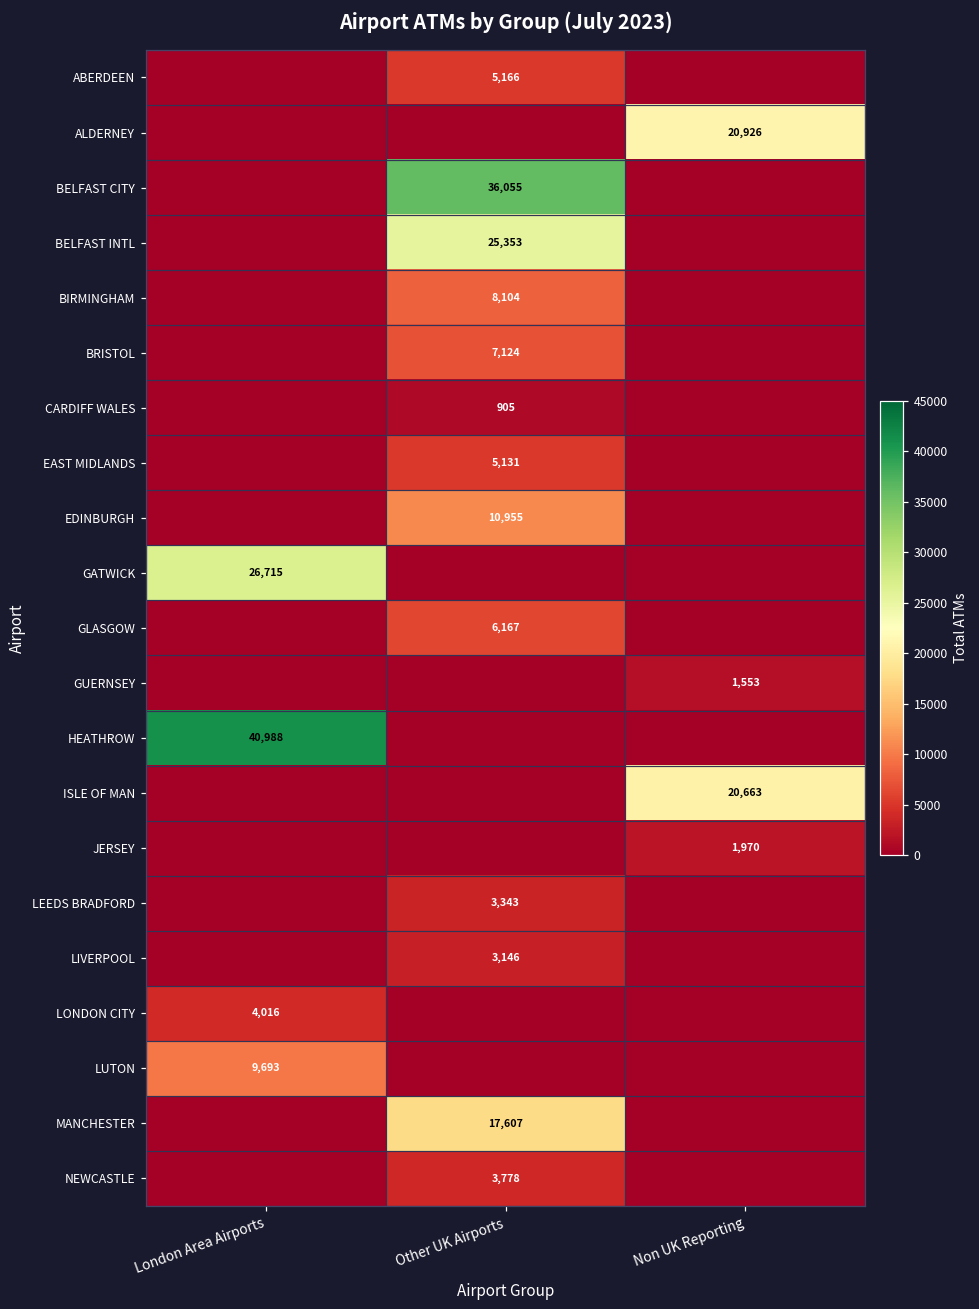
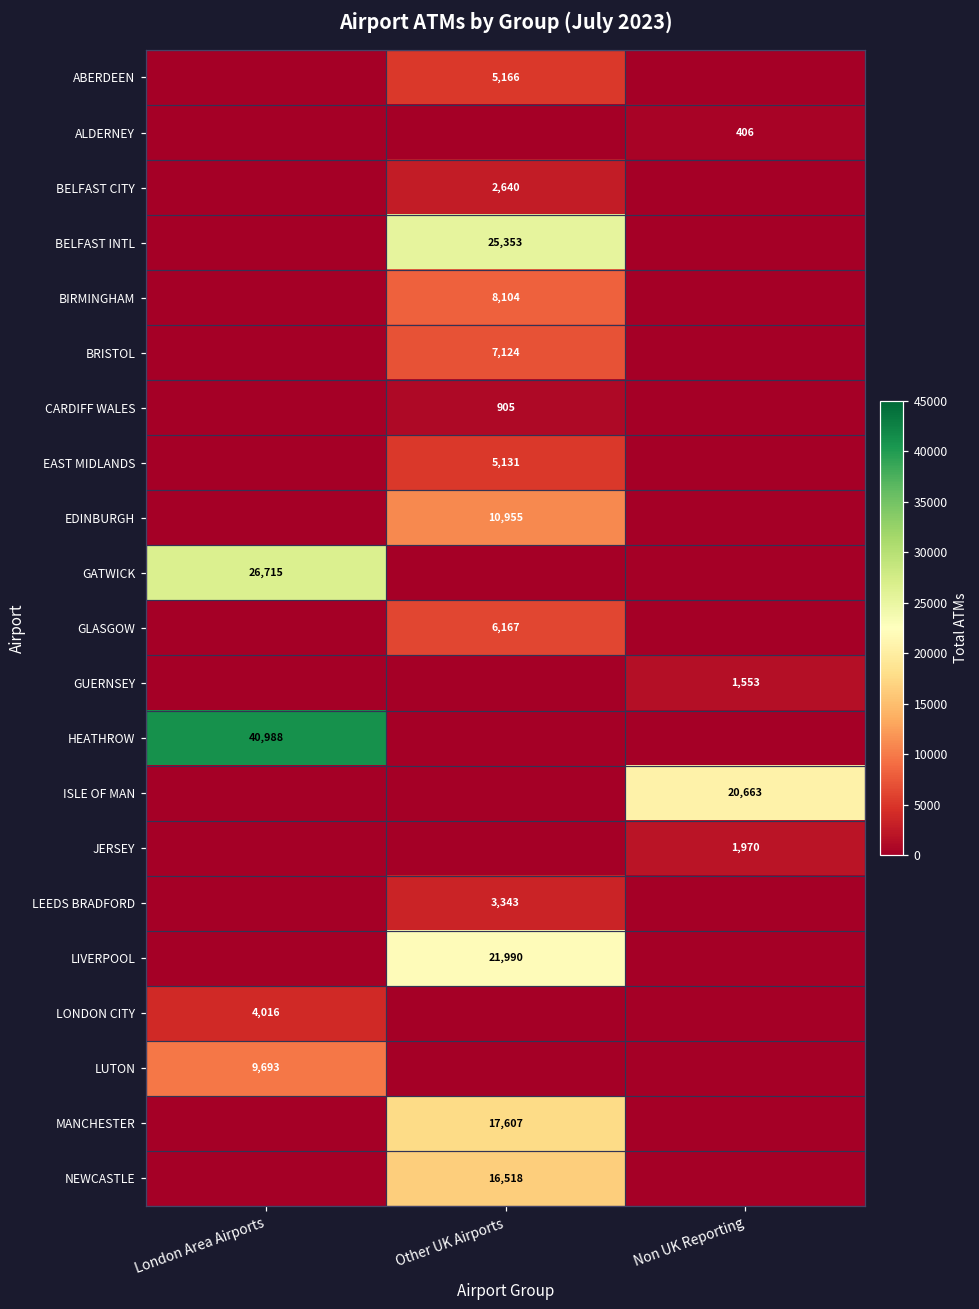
ALDERNEY, Non UK Reporting: 20,926 -> 406
BELFAST CITY, Other UK Airports: 36,055 -> 2,640
LIVERPOOL, Other UK Airports: 3,146 -> 21,990
NEWCASTLE, Other UK Airports: 3,778 -> 16,518
